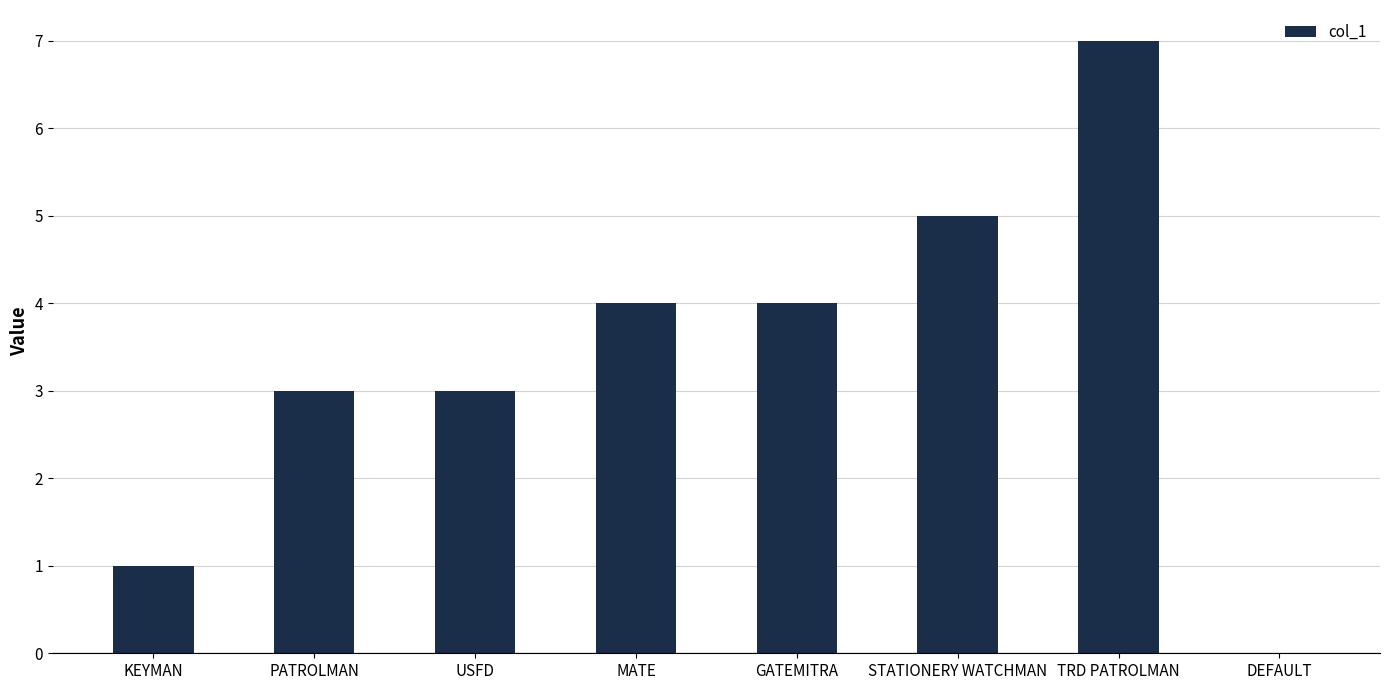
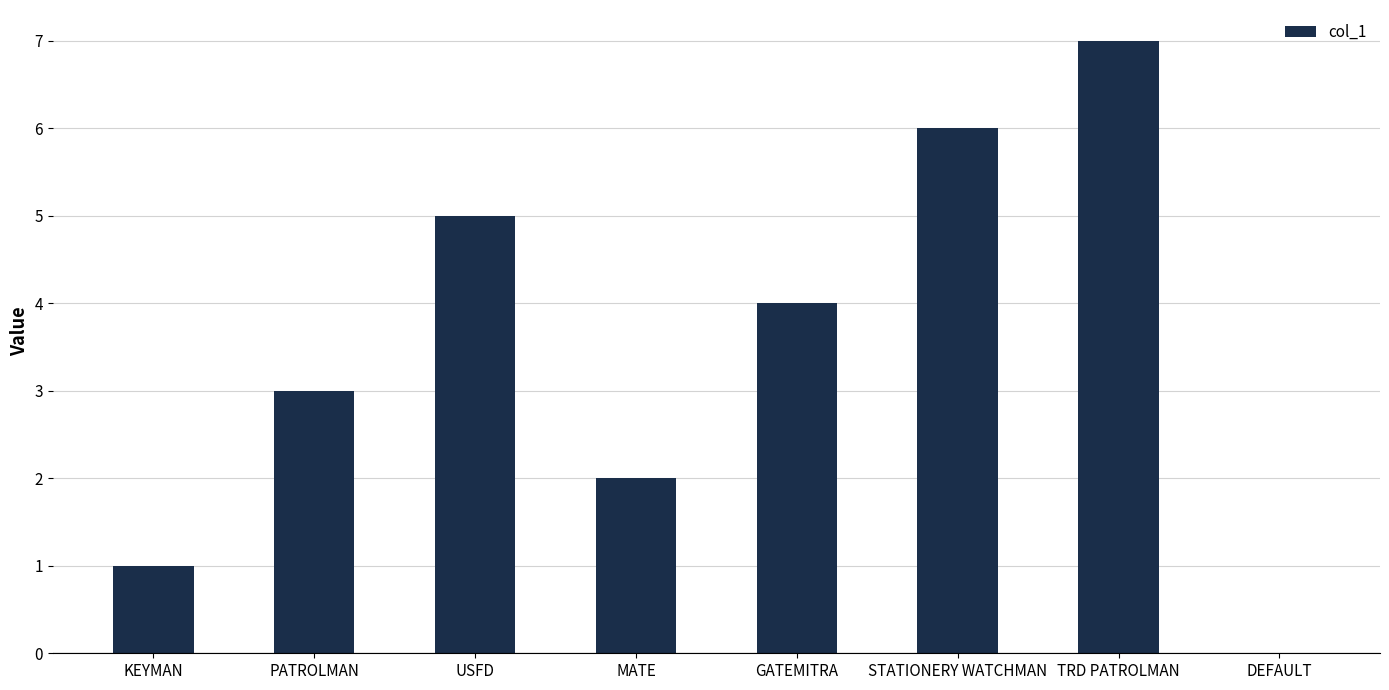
USFD: 3 -> 5
MATE: 4 -> 2
STATIONERY WATCHMAN: 5 -> 6
